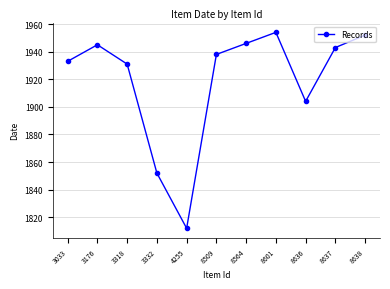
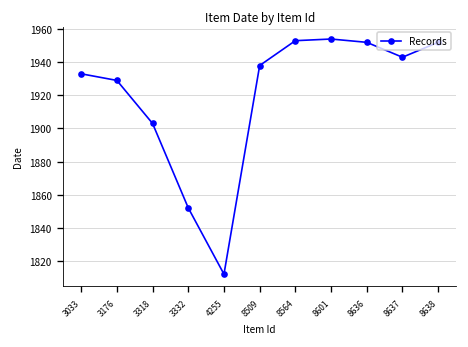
3176: 1945 -> 1929
3318: 1931 -> 1903
8564: 1946 -> 1953
8636: 1904 -> 1952
